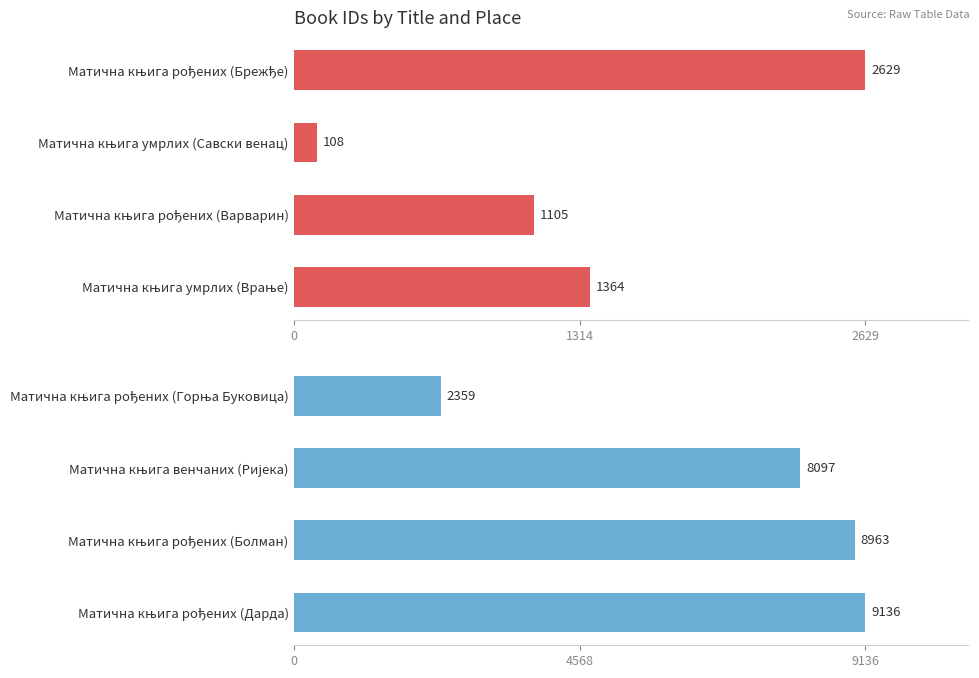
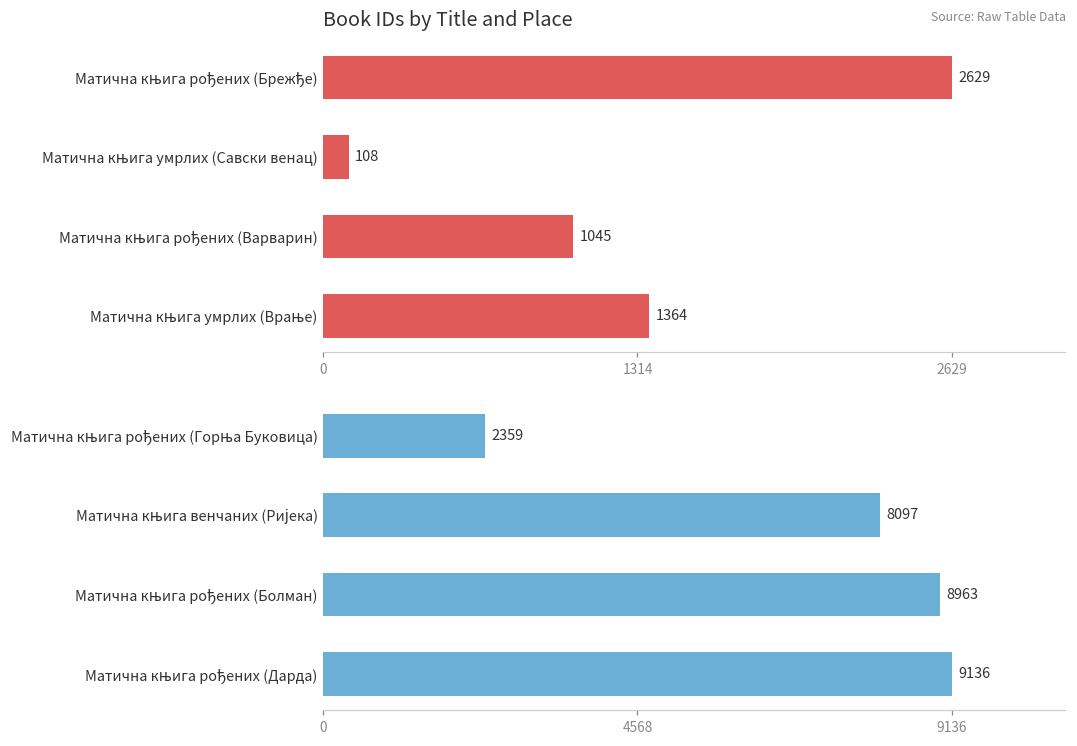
Book IDs by Title and Place, Матична књига рођених (Варварин): 1105 -> 1045
